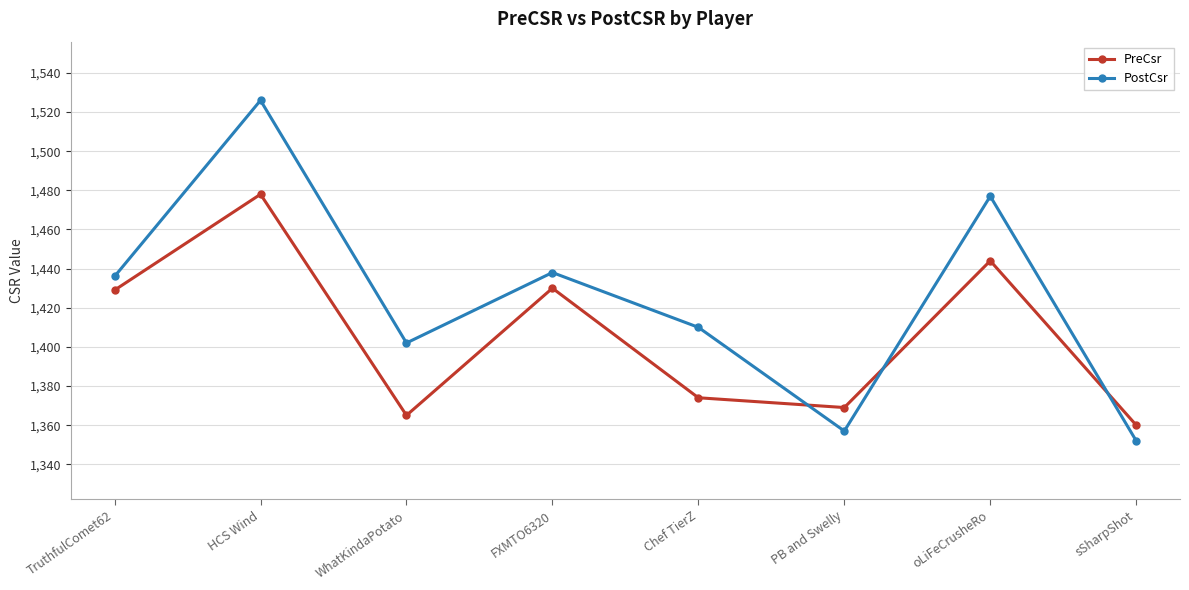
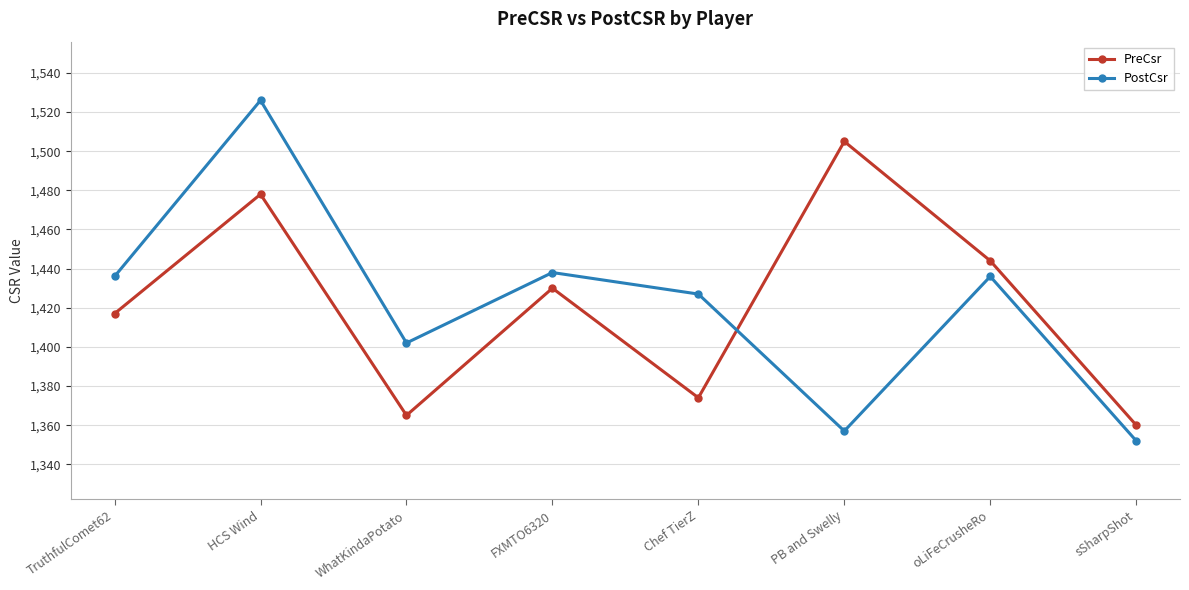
PreCsr, TruthfulComet62: 1,429 -> 1,417
PostCsr, Chef TierZ: 1,410 -> 1,427
PreCsr, PB and Swelly: 1,369 -> 1,505
PostCsr, oLiFeCrusheRo: 1,477 -> 1,436
